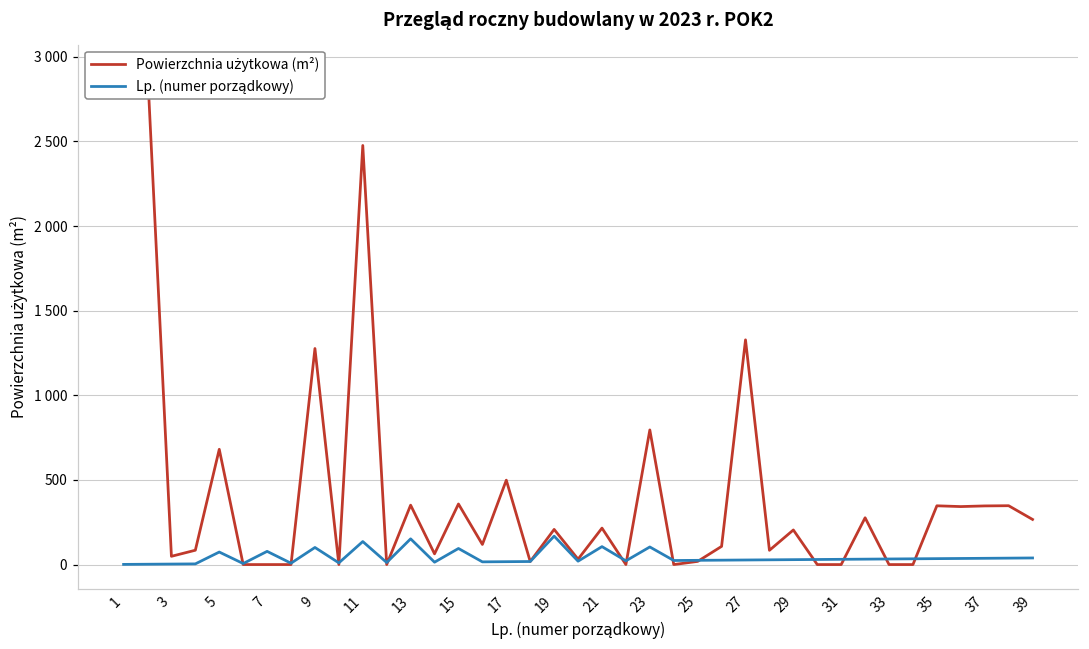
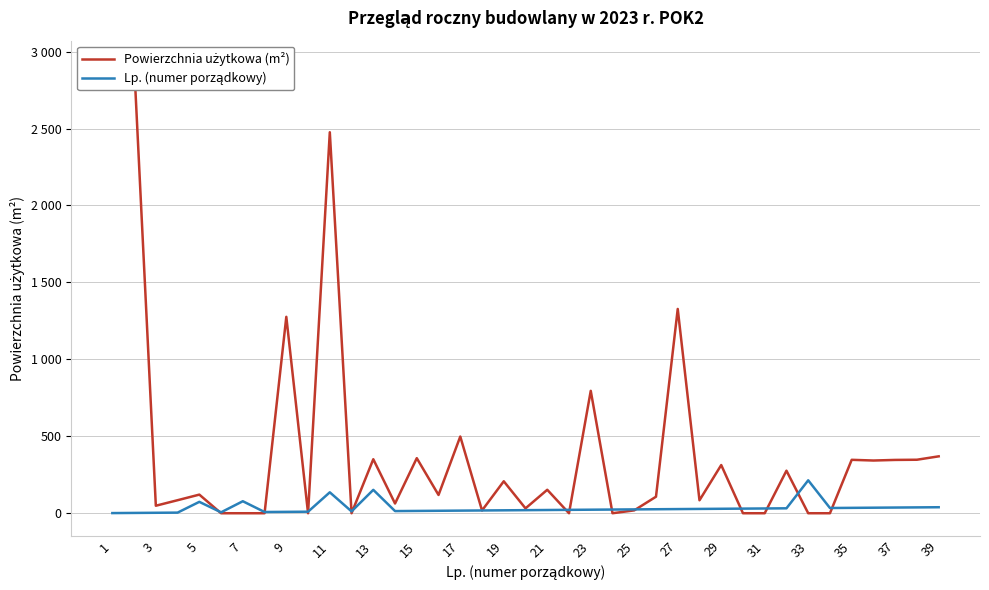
Powierzchnia użytkowa (m²), 5: 680 -> 120
Lp. (numer porządkowy), 9: 100 -> 10
Lp. (numer porządkowy), 15: 100 -> 20
Lp. (numer porządkowy), 19: 170 -> 20
Powierzchnia użytkowa (m²), 21: 220 -> 150
Lp. (numer porządkowy), 21: 110 -> 20
Lp. (numer porządkowy), 23: 100 -> 20
Powierzchnia użytkowa (m²), 29: 200 -> 310
Lp. (numer porządkowy), 33: 30 -> 210
Powierzchnia użytkowa (m²), 39: 270 -> 370
